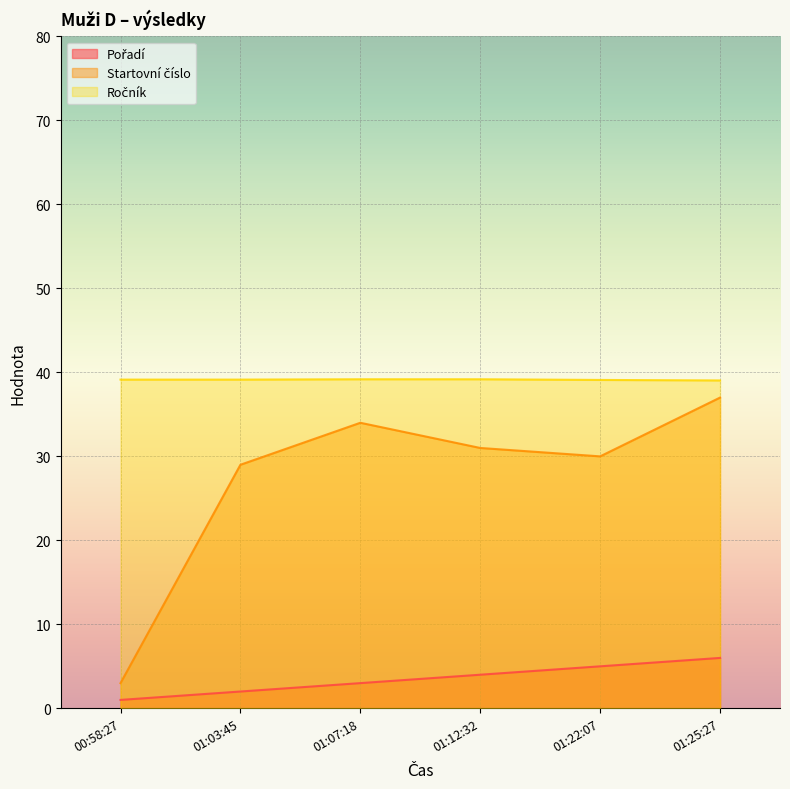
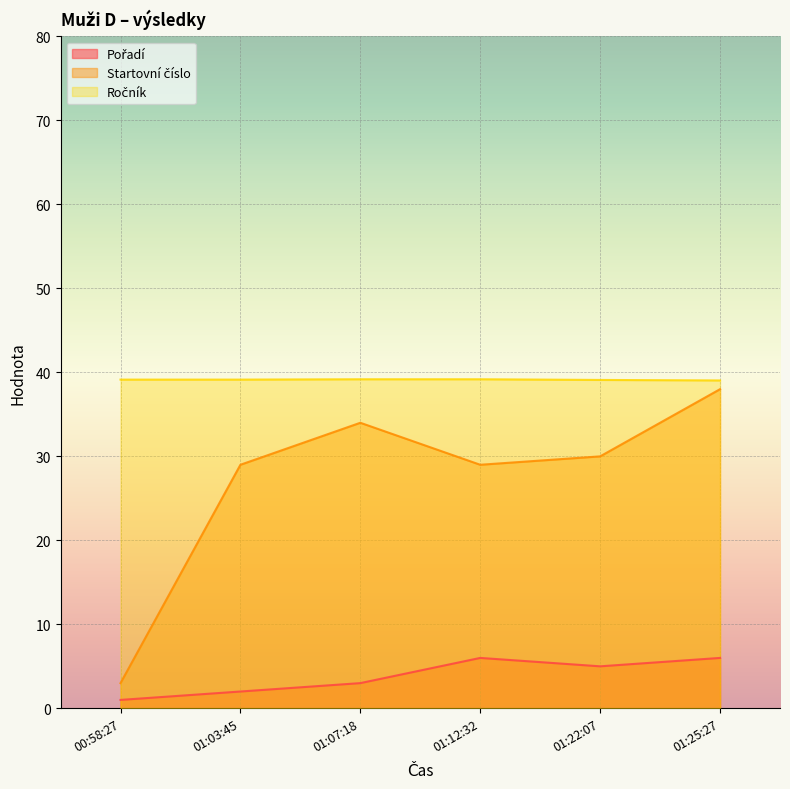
Pořadí, 01:12:32: 4 -> 6
Startovní číslo, 01:12:32: 31 -> 29
Startovní číslo, 01:25:27: 37 -> 38
